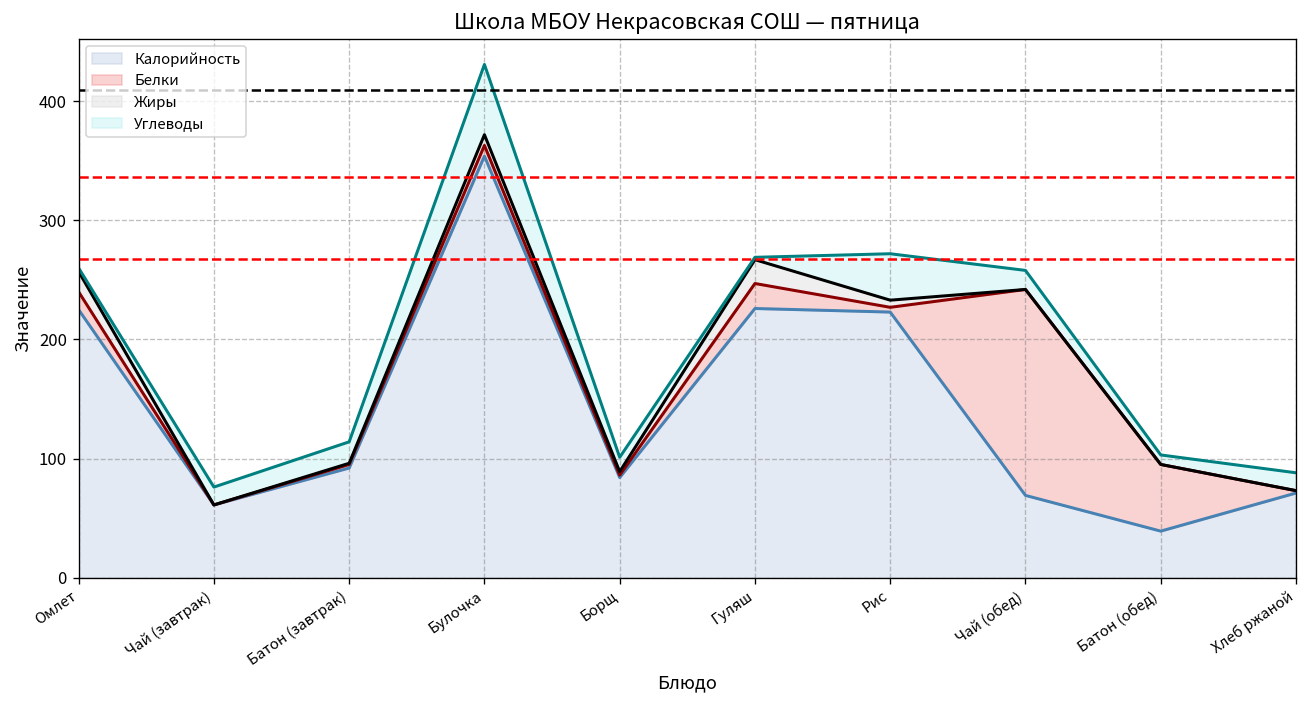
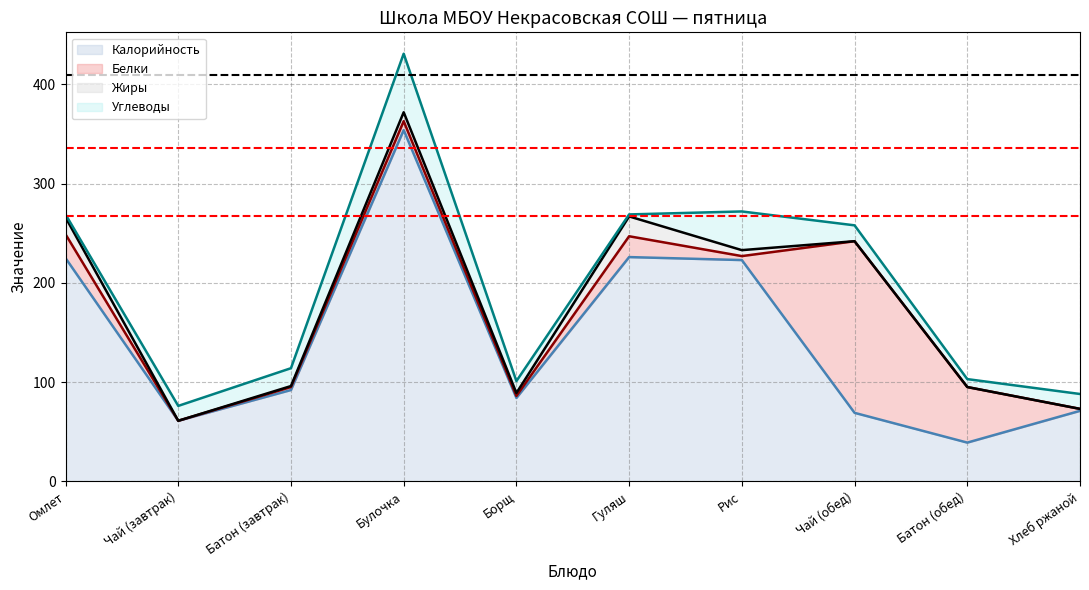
Белки, Омлет: 15 -> 24
